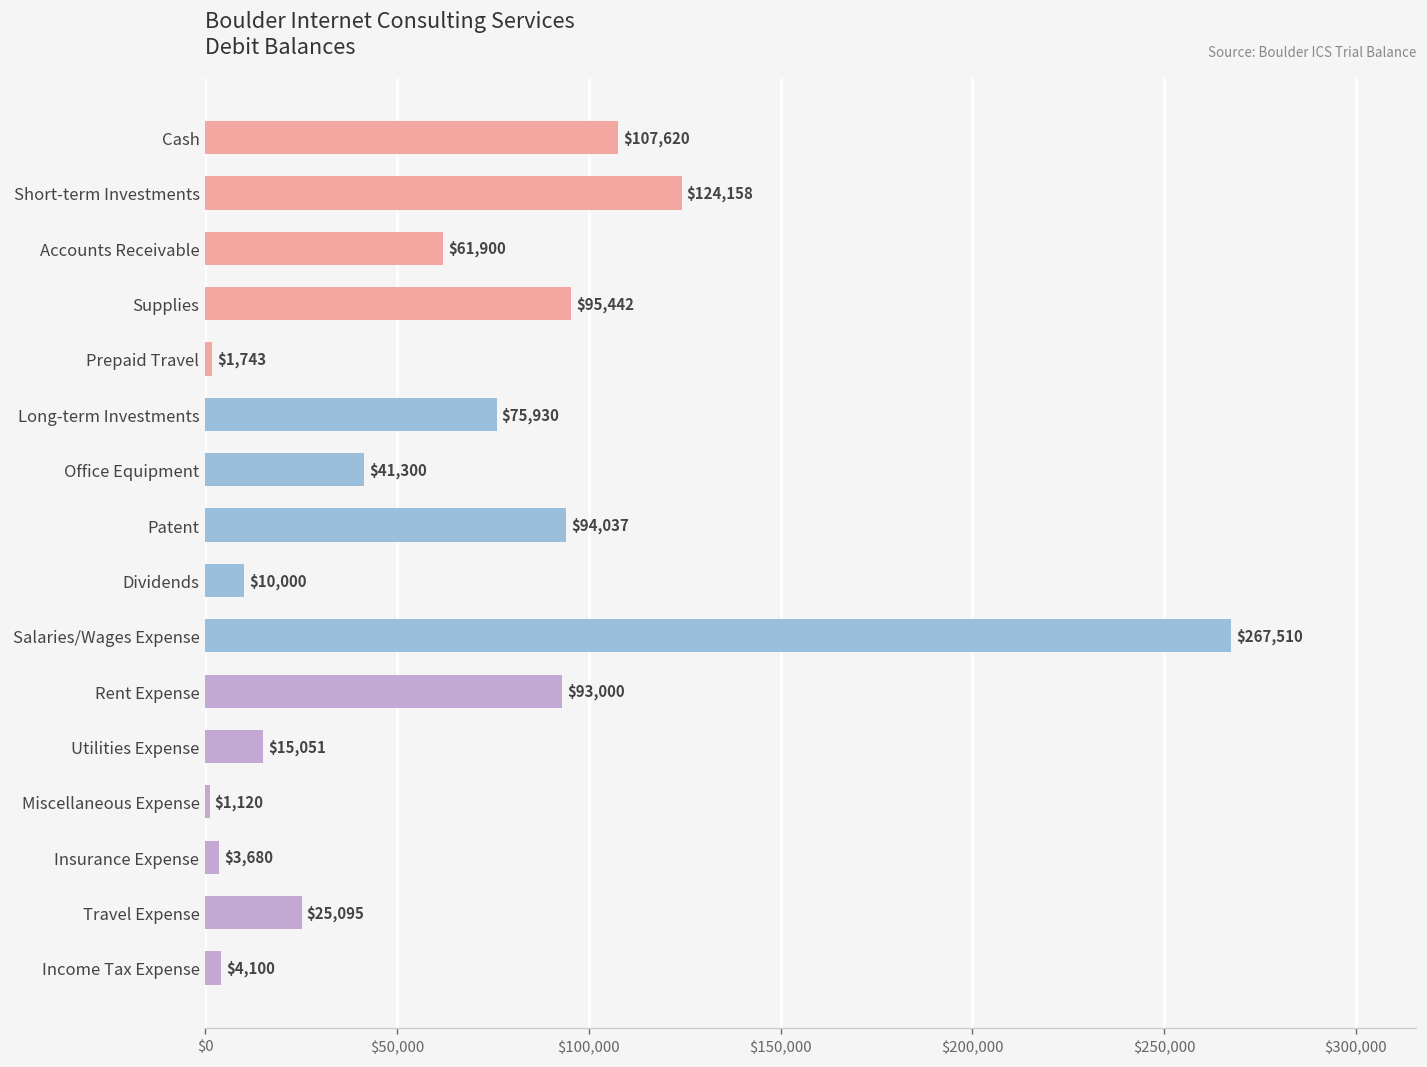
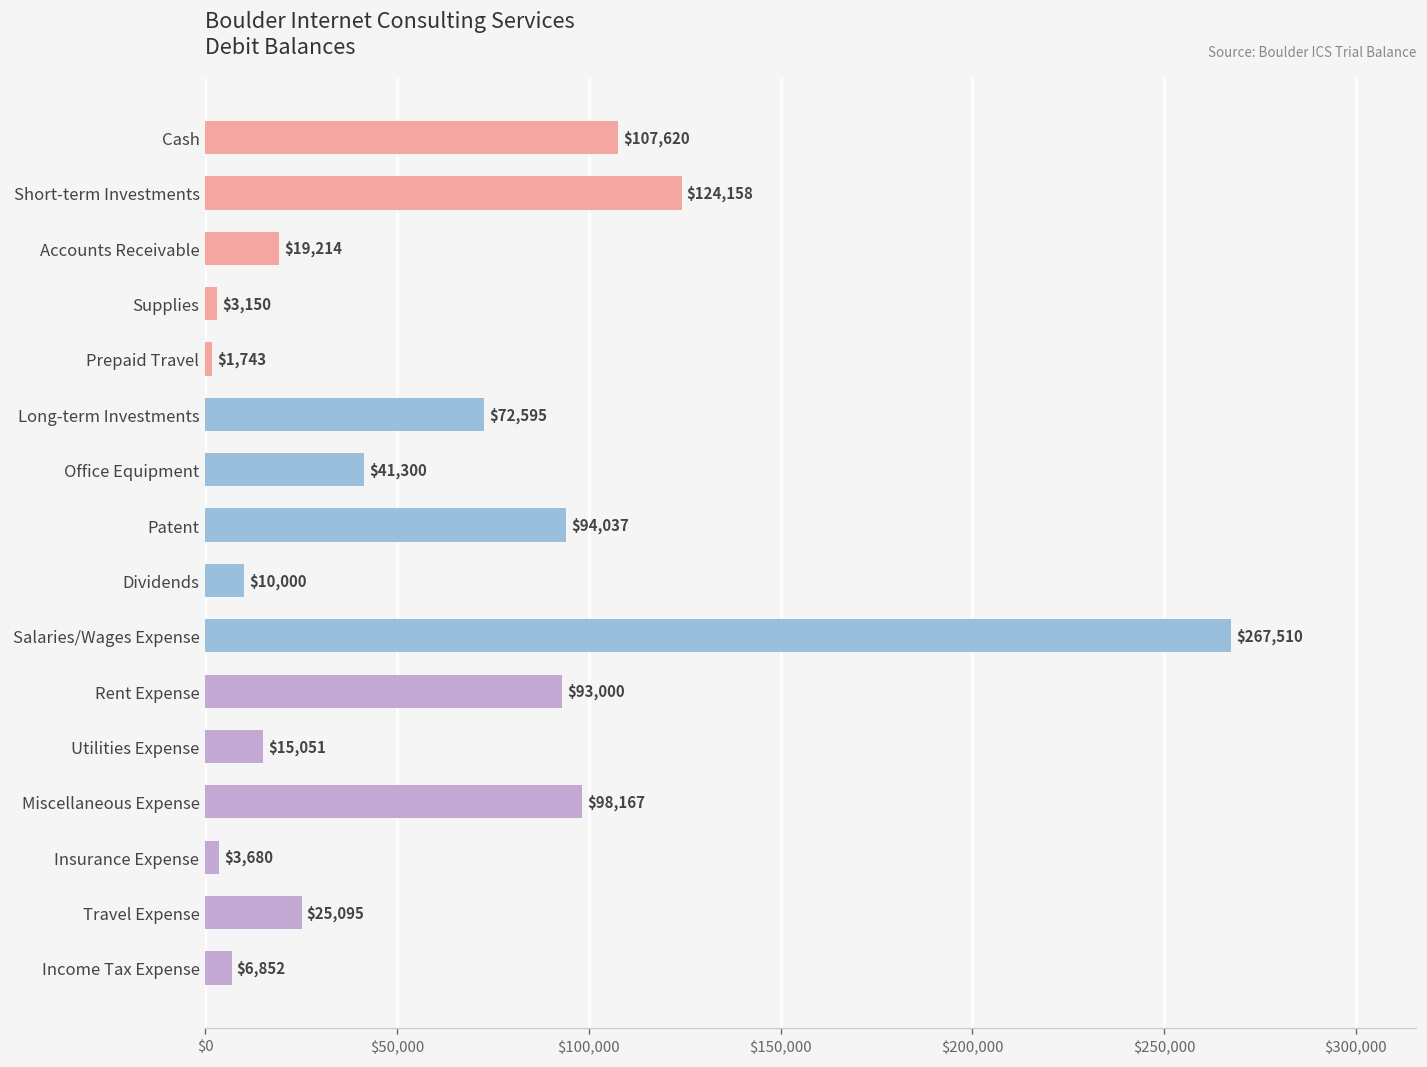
Accounts Receivable: $61,900 -> $19,214
Supplies: $95,442 -> $3,150
Long-term Investments: $75,930 -> $72,595
Miscellaneous Expense: $1,120 -> $98,167
Income Tax Expense: $4,100 -> $6,852
